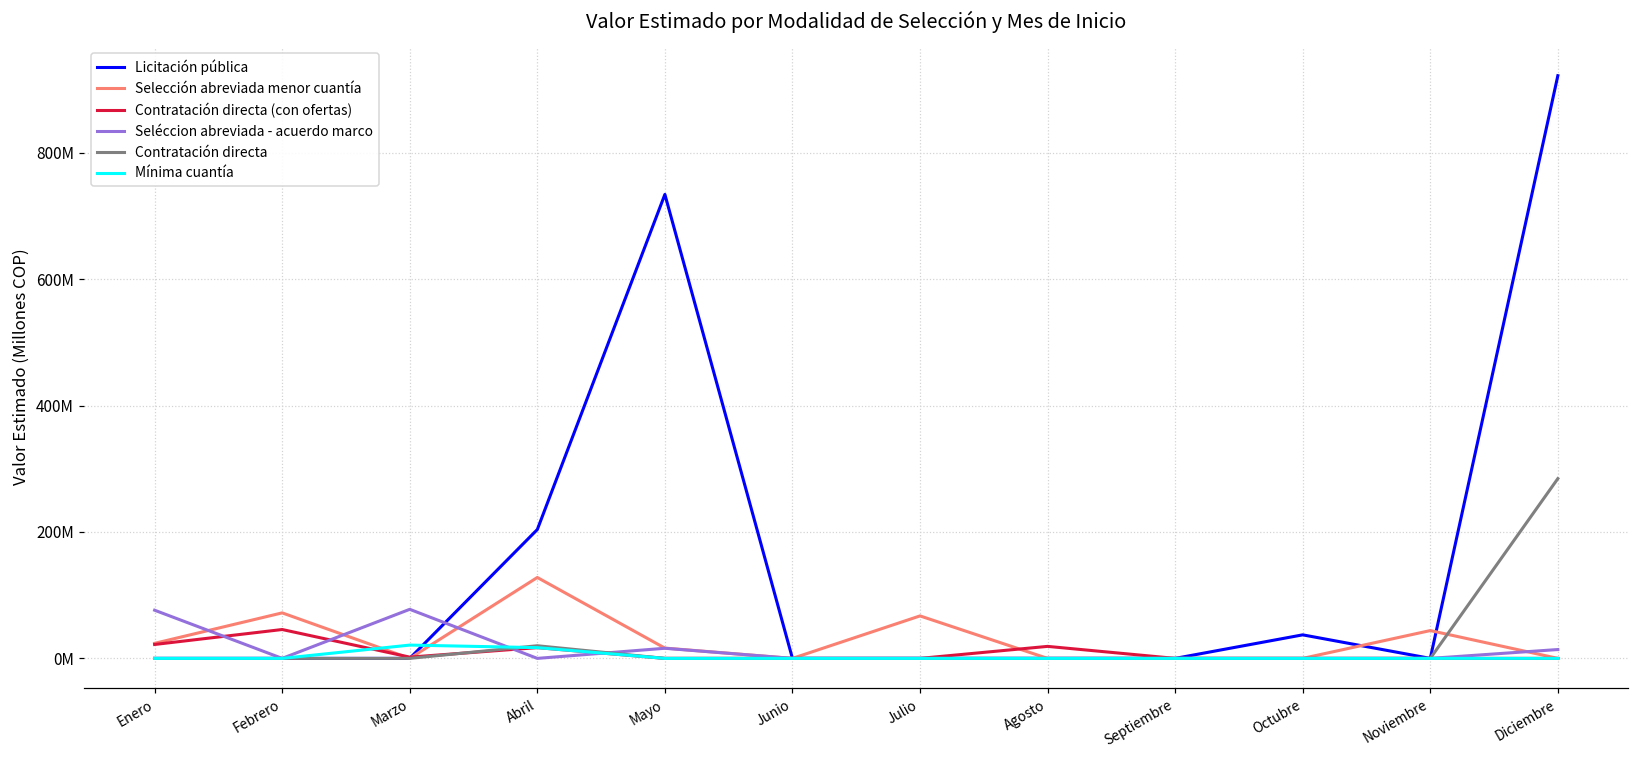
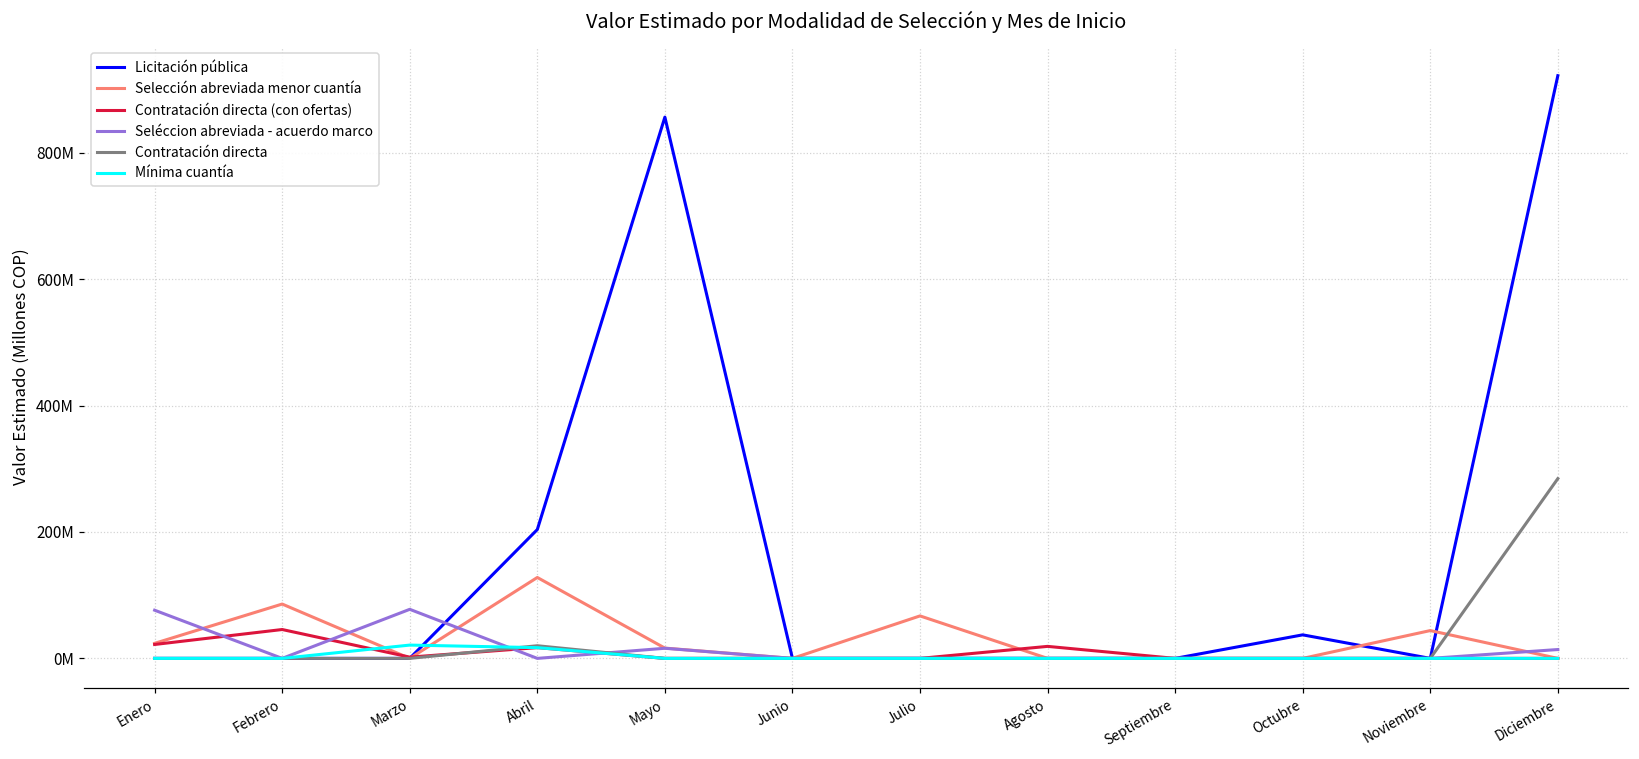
Selección abreviada menor cuantía, Febrero: 70000000 -> 90000000
Licitación pública, Mayo: 730000000 -> 860000000
